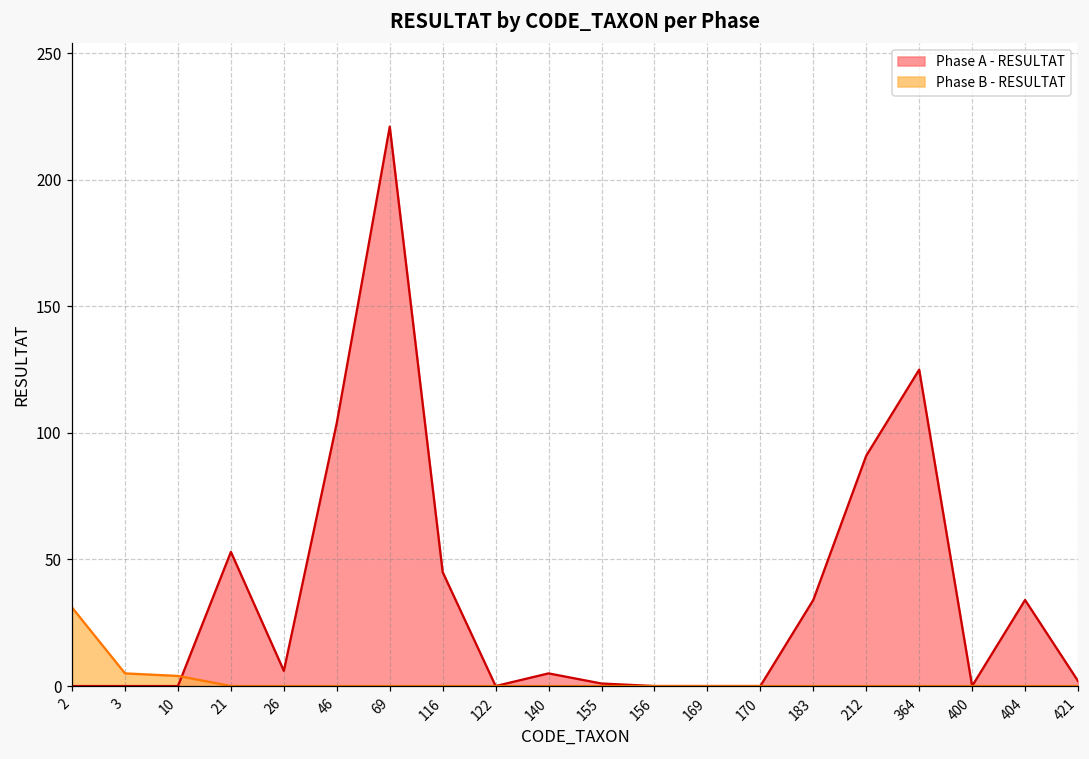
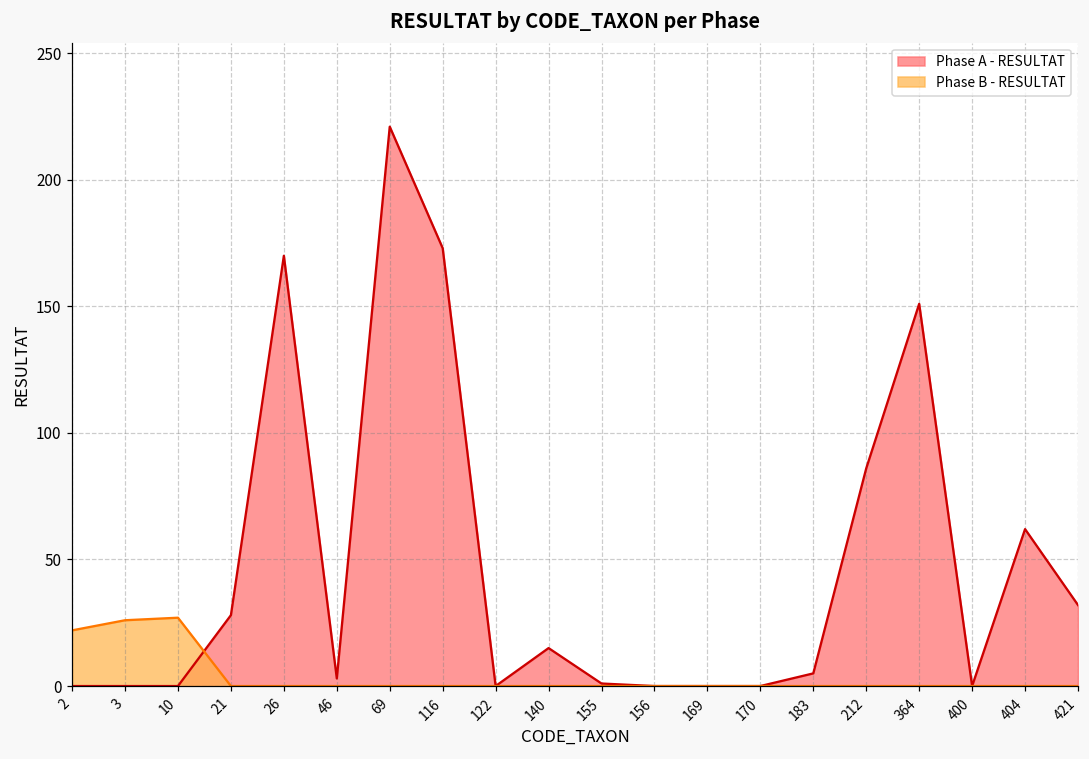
Phase B - RESULTAT, 2: 31 -> 22
Phase B - RESULTAT, 3: 5 -> 26
Phase B - RESULTAT, 10: 4 -> 27
Phase A - RESULTAT, 21: 53 -> 28
Phase A - RESULTAT, 26: 6 -> 170
Phase A - RESULTAT, 46: 104 -> 3
Phase A - RESULTAT, 116: 45 -> 173
Phase A - RESULTAT, 140: 5 -> 15
Phase A - RESULTAT, 183: 34 -> 5
Phase A - RESULTAT, 212: 91 -> 86
Phase A - RESULTAT, 364: 125 -> 151
Phase A - RESULTAT, 404: 34 -> 62
Phase A - RESULTAT, 421: 2 -> 32
